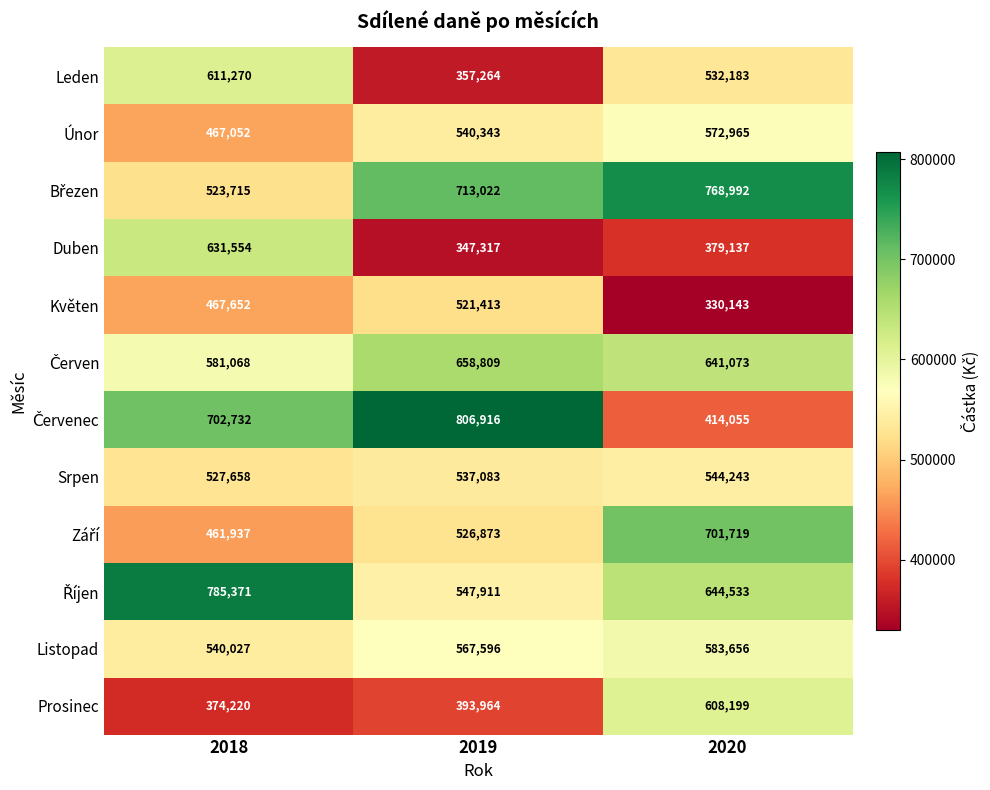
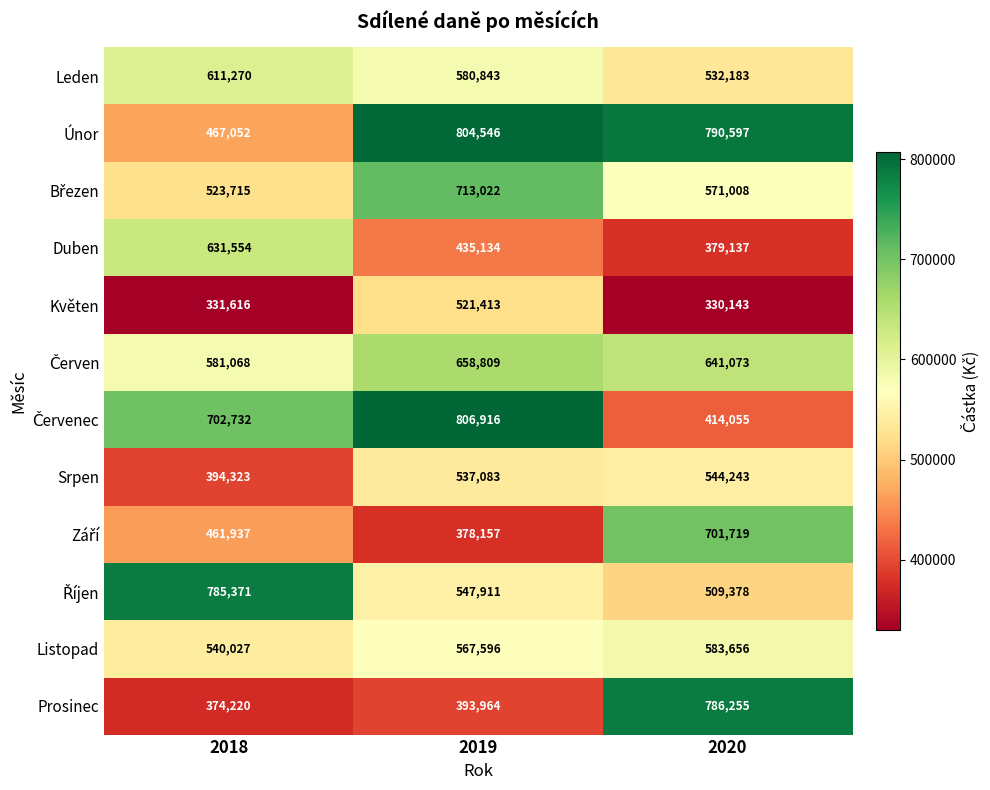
Leden, 2019: 357,264 -> 580,843
Únor, 2019: 540,343 -> 804,546
Únor, 2020: 572,965 -> 790,597
Březen, 2020: 768,992 -> 571,008
Duben, 2019: 347,317 -> 435,134
Květen, 2018: 467,652 -> 331,616
Srpen, 2018: 527,658 -> 394,323
Září, 2019: 526,873 -> 378,157
Říjen, 2020: 644,533 -> 509,378
Prosinec, 2020: 608,199 -> 786,255
